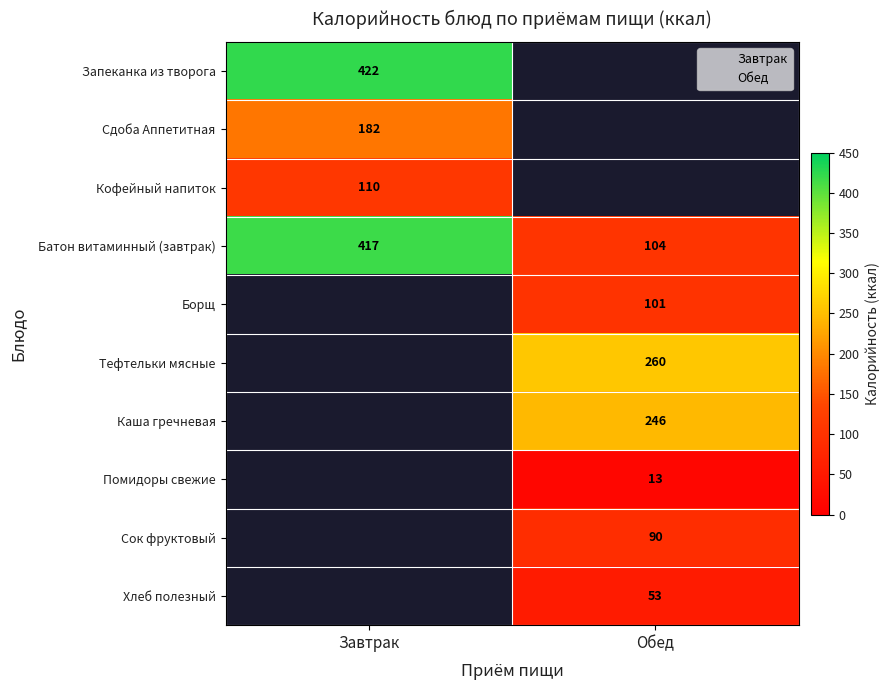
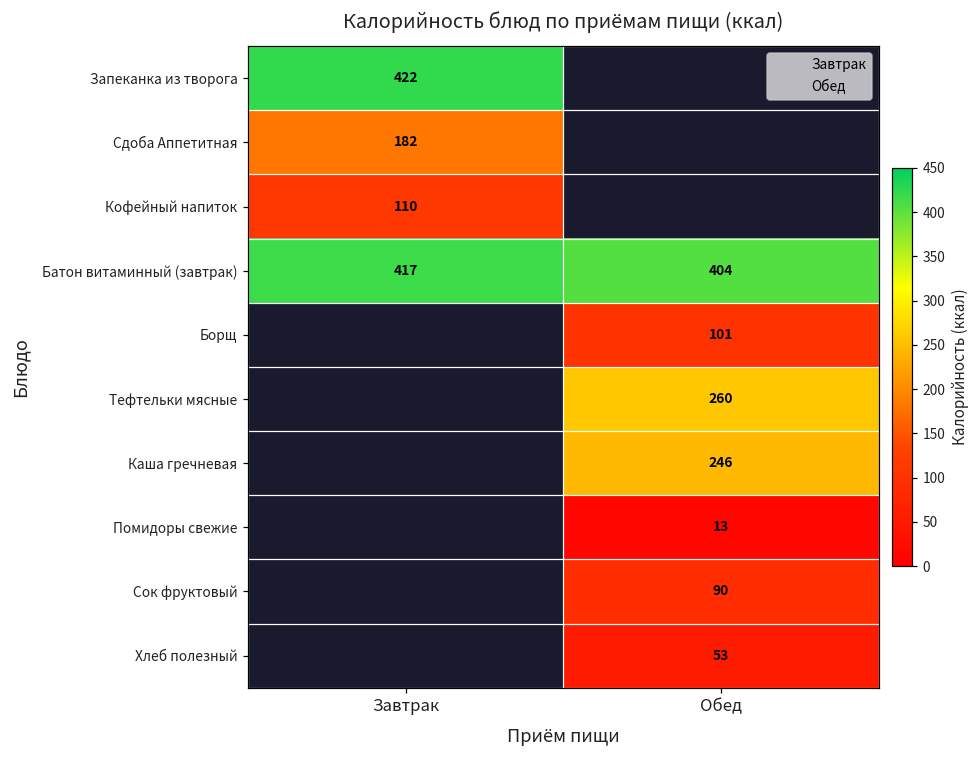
Батон витаминный (завтрак), Обед: 104 -> 404
